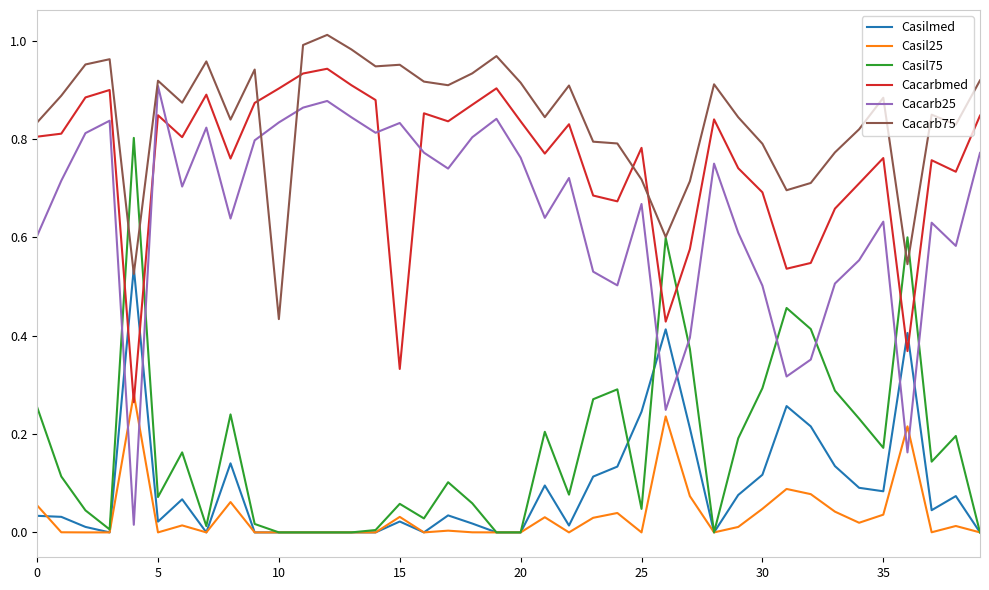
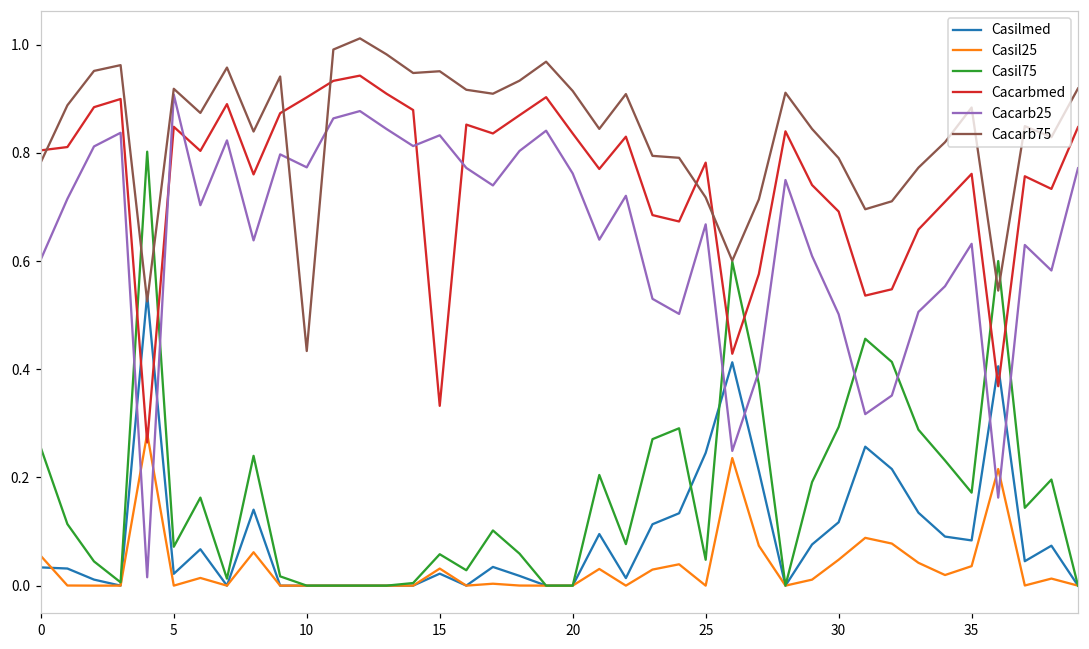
Cacarb75, 0: 0.83 -> 0.78
Cacarb25, 10: 0.83 -> 0.77
